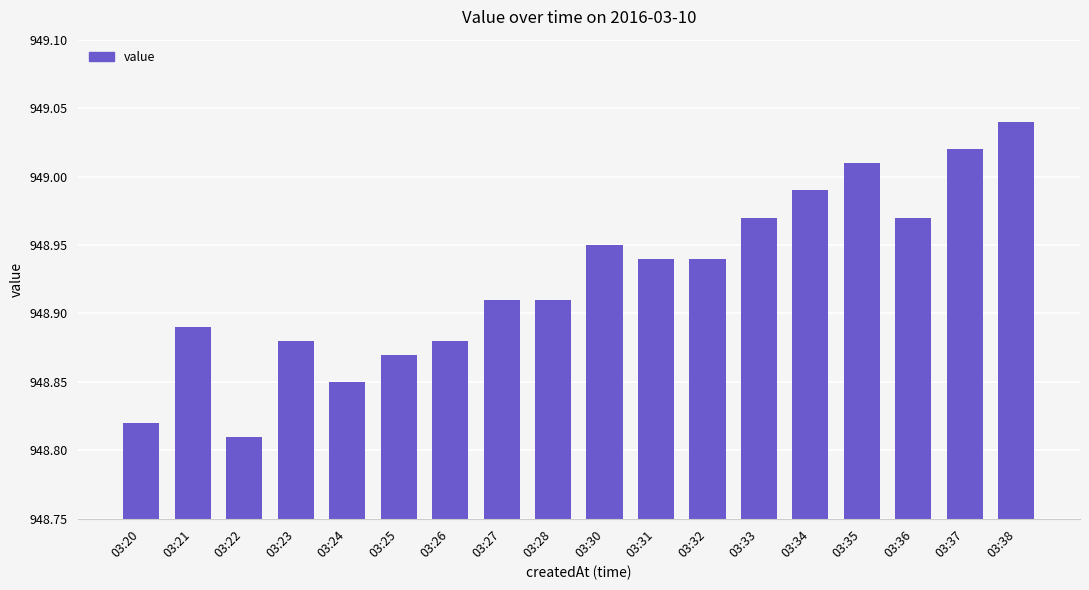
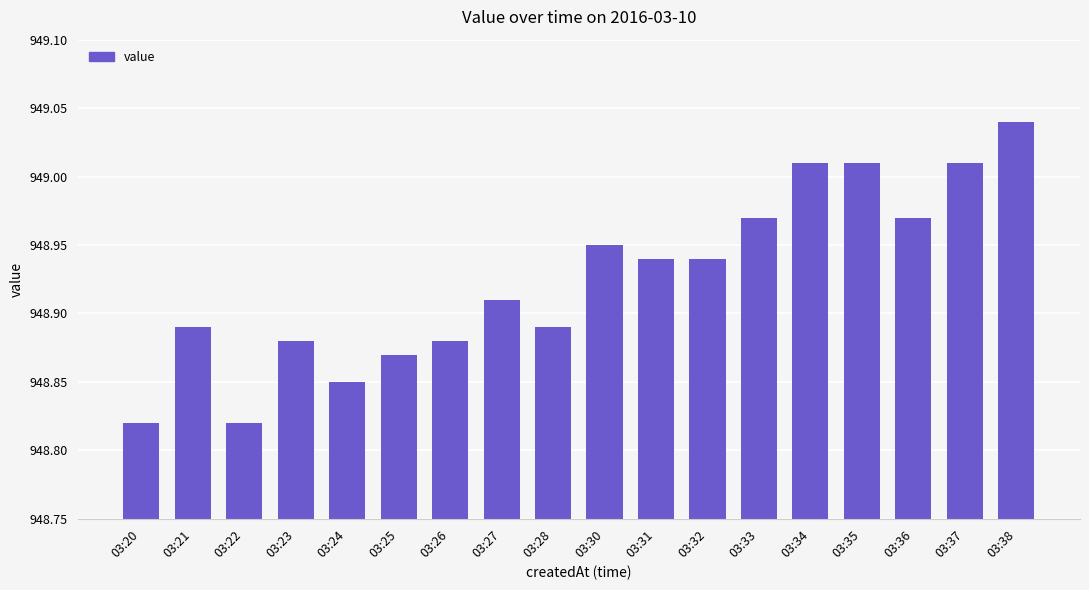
03:22: 948.81 -> 948.82
03:28: 948.91 -> 948.89
03:34: 948.99 -> 949.01
03:37: 949.02 -> 949.01
